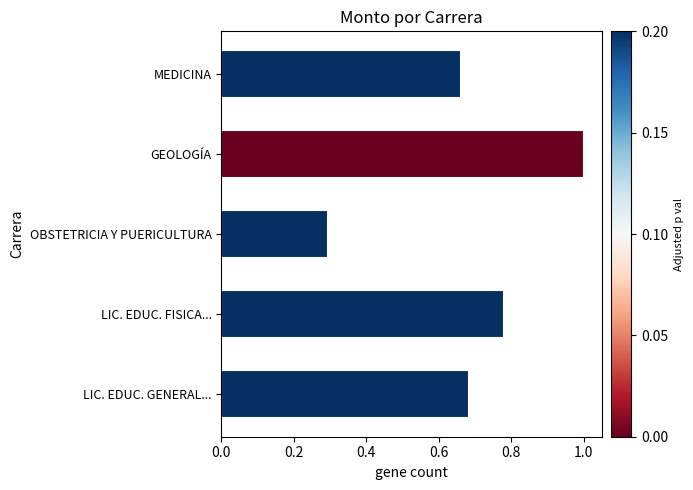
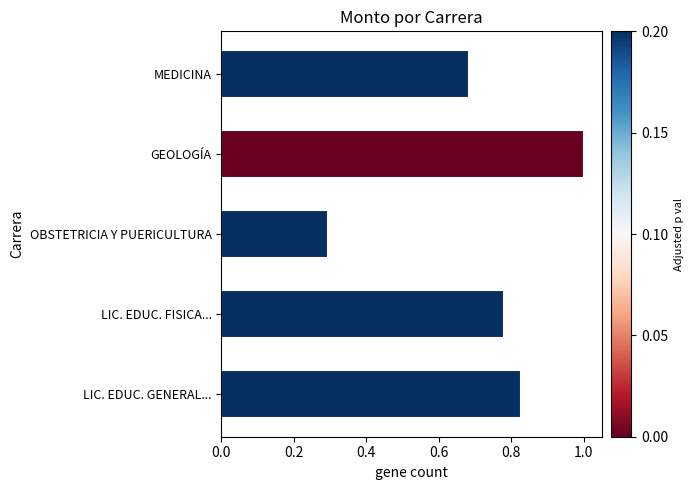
MEDICINA: 0.66 -> 0.68
LIC. EDUC. GENERAL...: 0.68 -> 0.83
